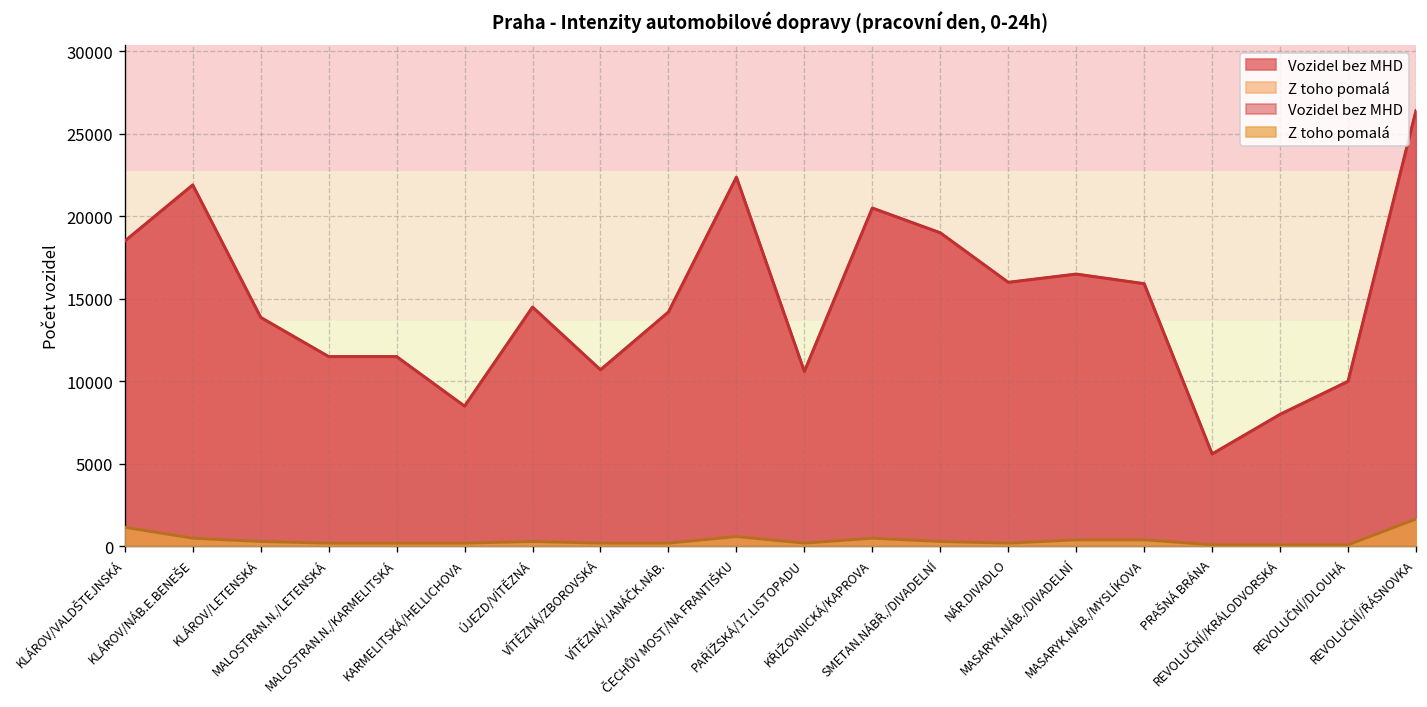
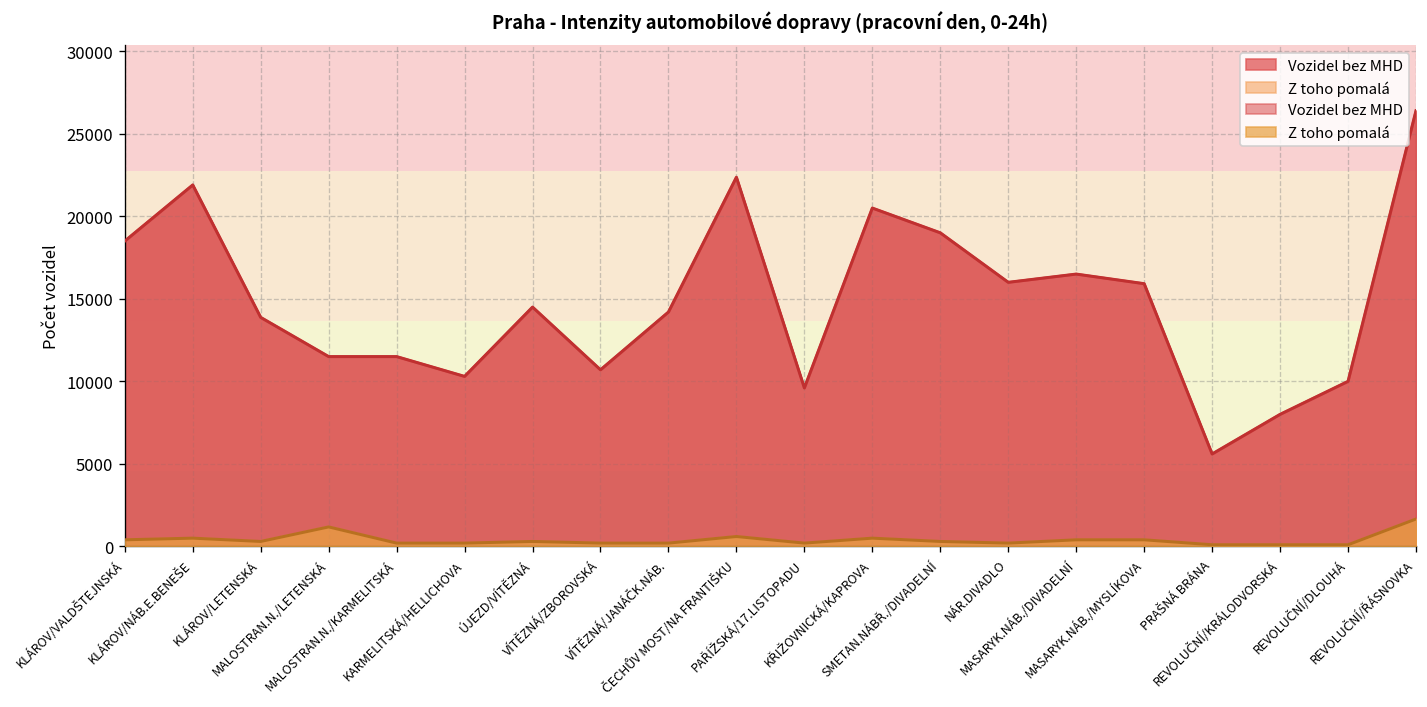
Z toho pomalá, KLÁROV/VALDŠTEJNSKÁ: 1200 -> 400
Z toho pomalá, MALOSTRAN.N./LETENSKÁ: 200 -> 1200
Vozidel bez MHD, KARMELITSKÁ/HELLICHOVA: 8500 -> 10300
Vozidel bez MHD, PAŘÍŽSKÁ/17.LISTOPADU: 10600 -> 9600
